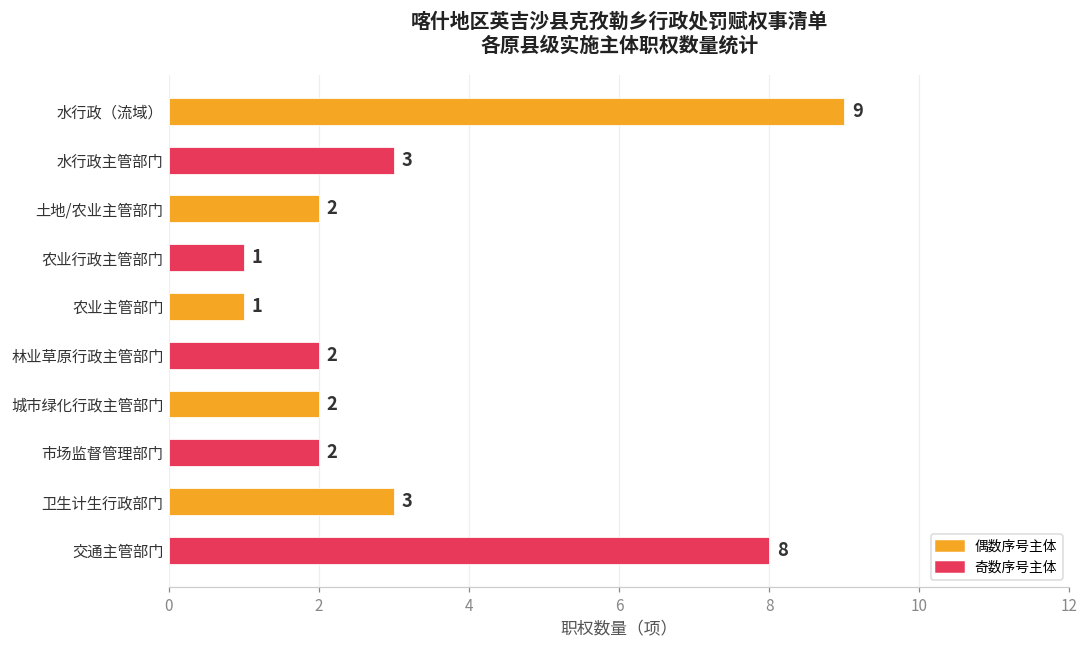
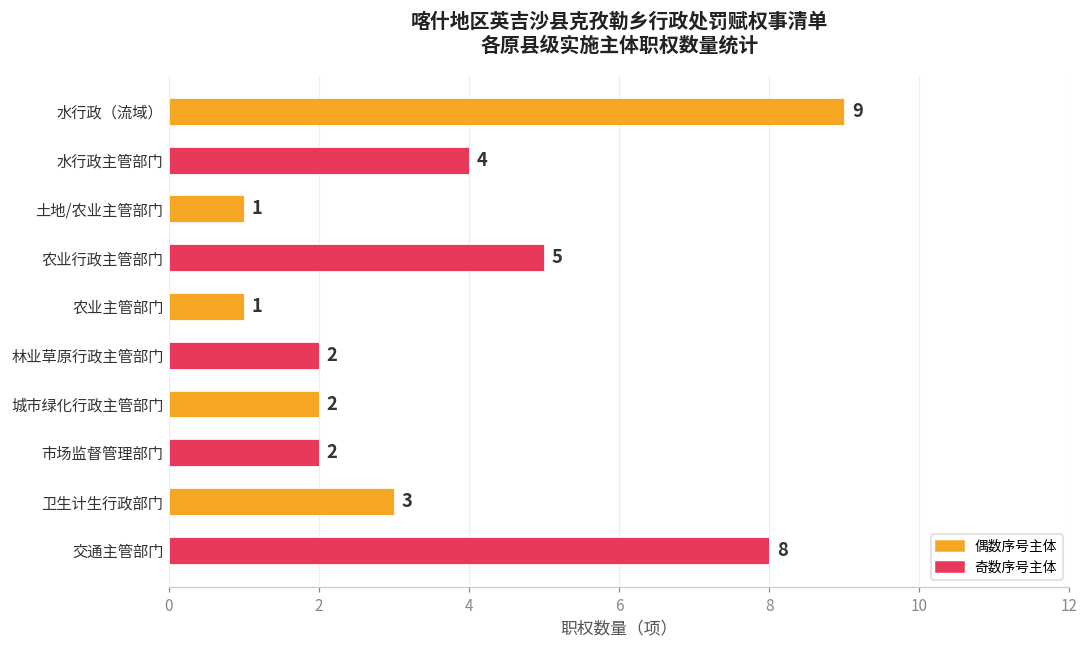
水行政主管部门: 3 -> 4
土地/农业主管部门: 2 -> 1
农业行政主管部门: 1 -> 5
